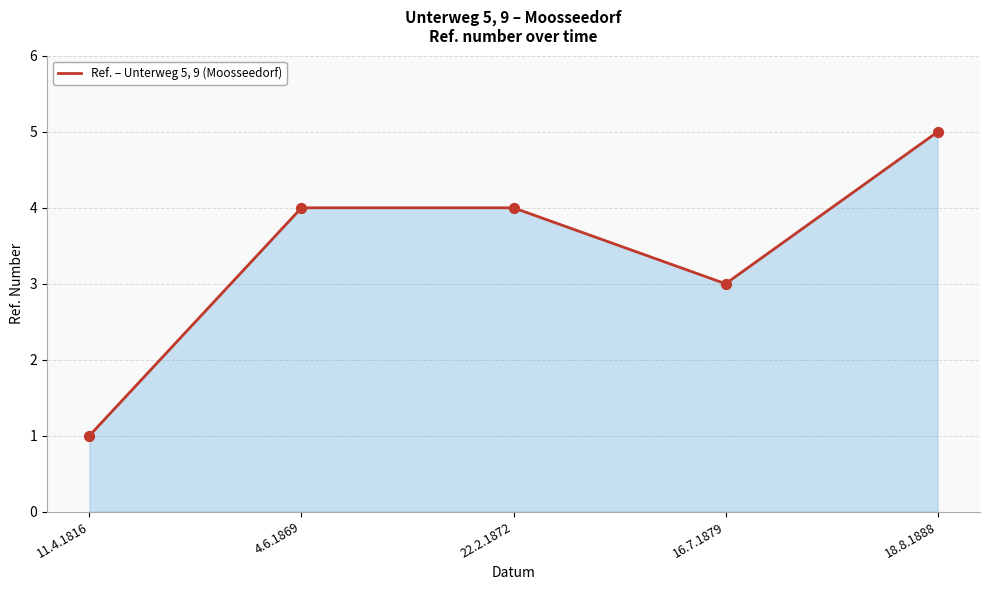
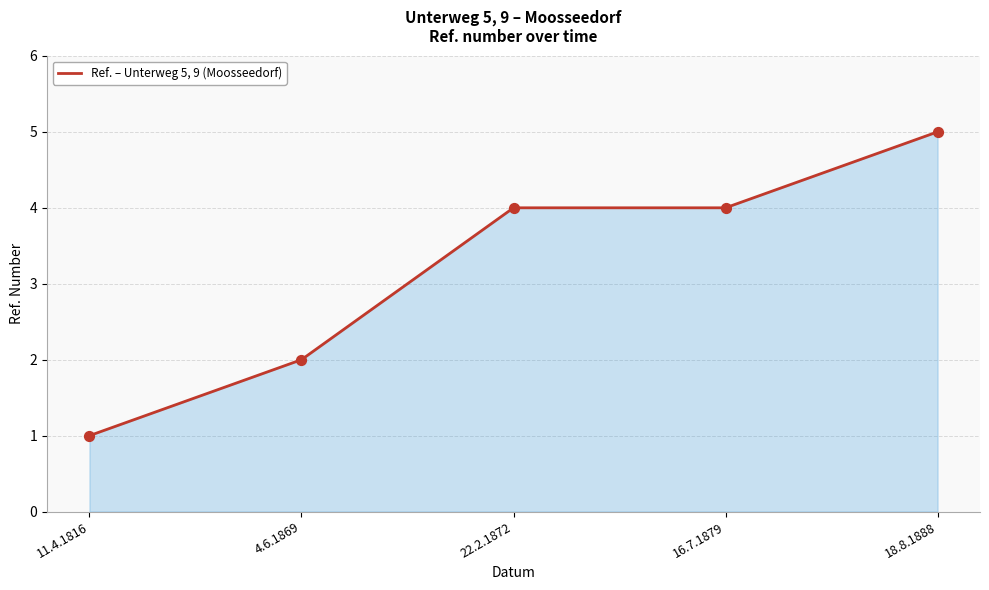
4.6.1869: 4 -> 2
16.7.1879: 3 -> 4
